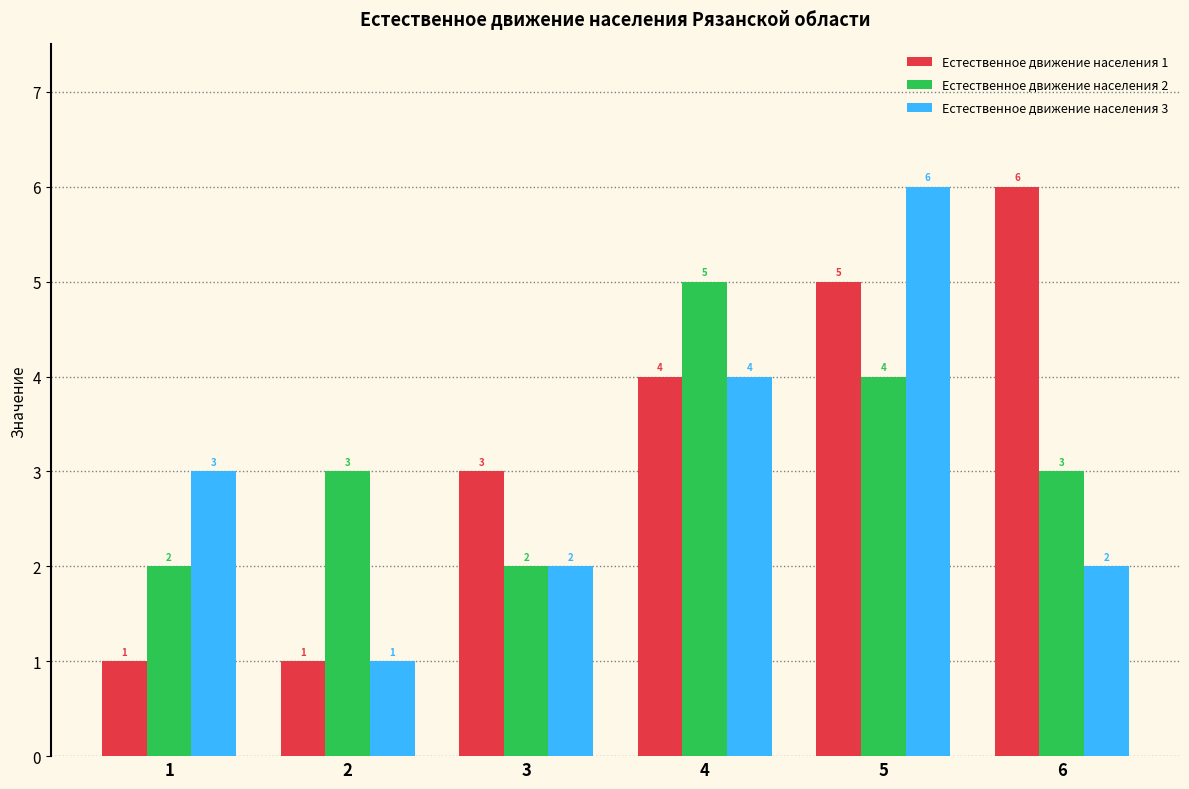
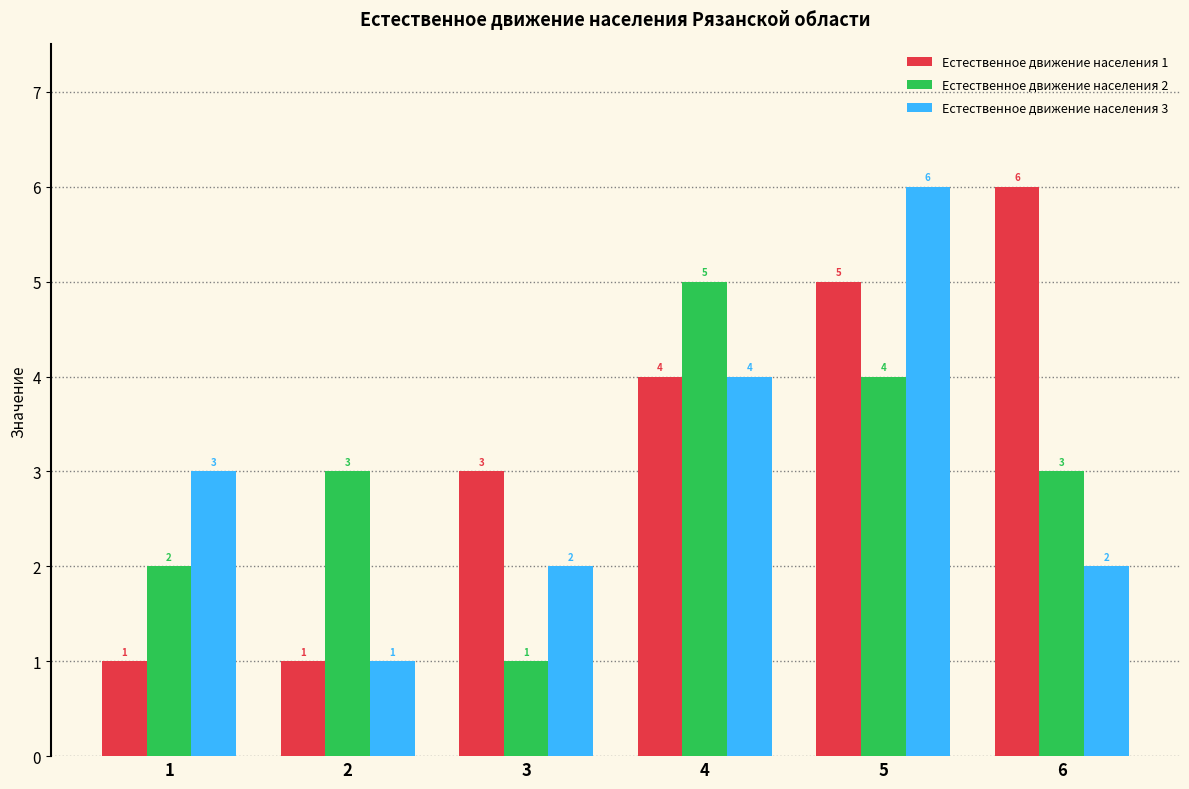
Естественное движение населения 2, 3: 2 -> 1
